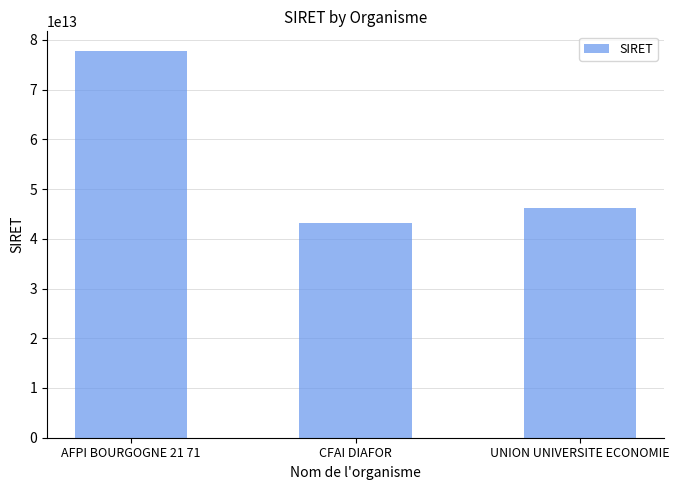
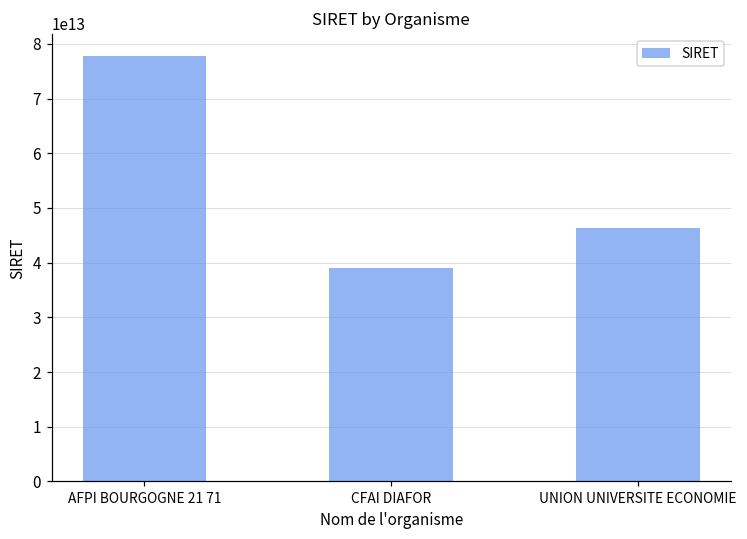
CFAI DIAFOR: 43000000000000 -> 39000000000000
